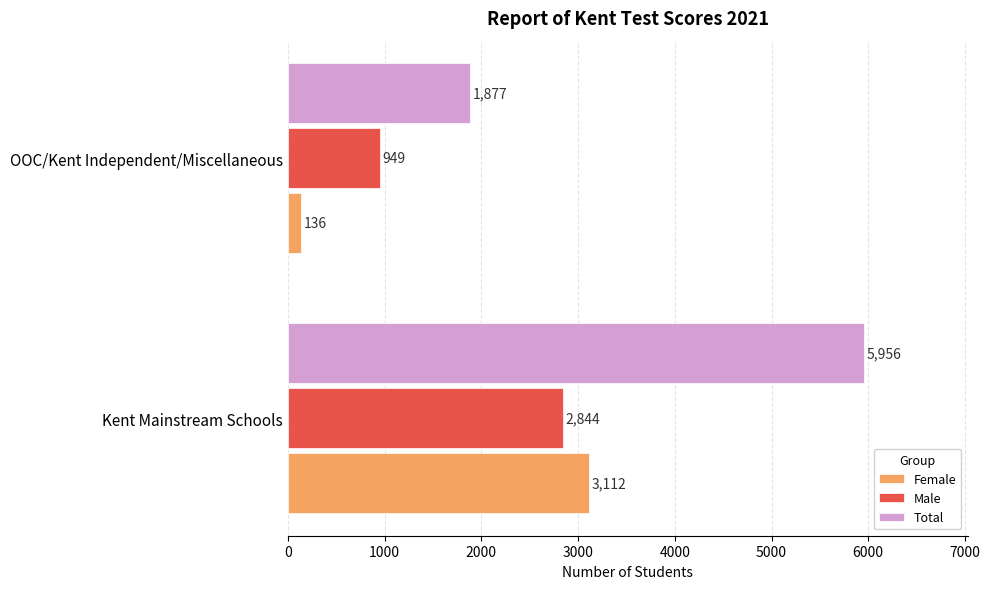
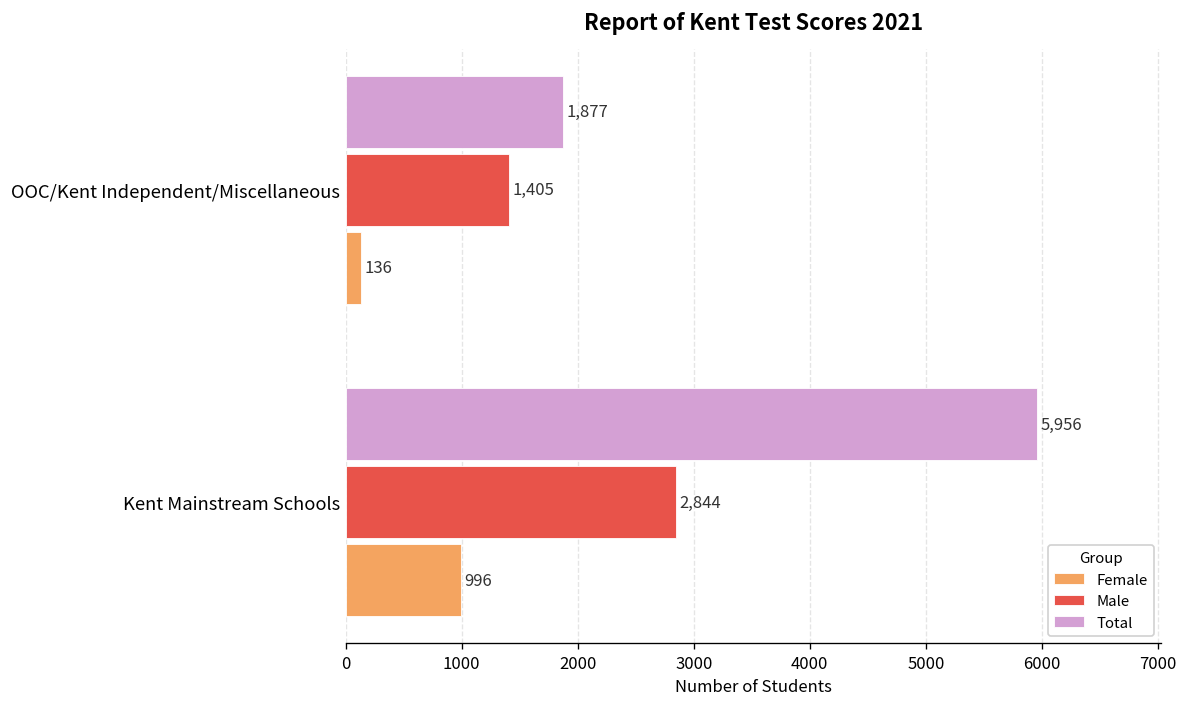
Male, OOC/Kent Independent/Miscellaneous: 949 -> 1,405
Female, Kent Mainstream Schools: 3,112 -> 996
